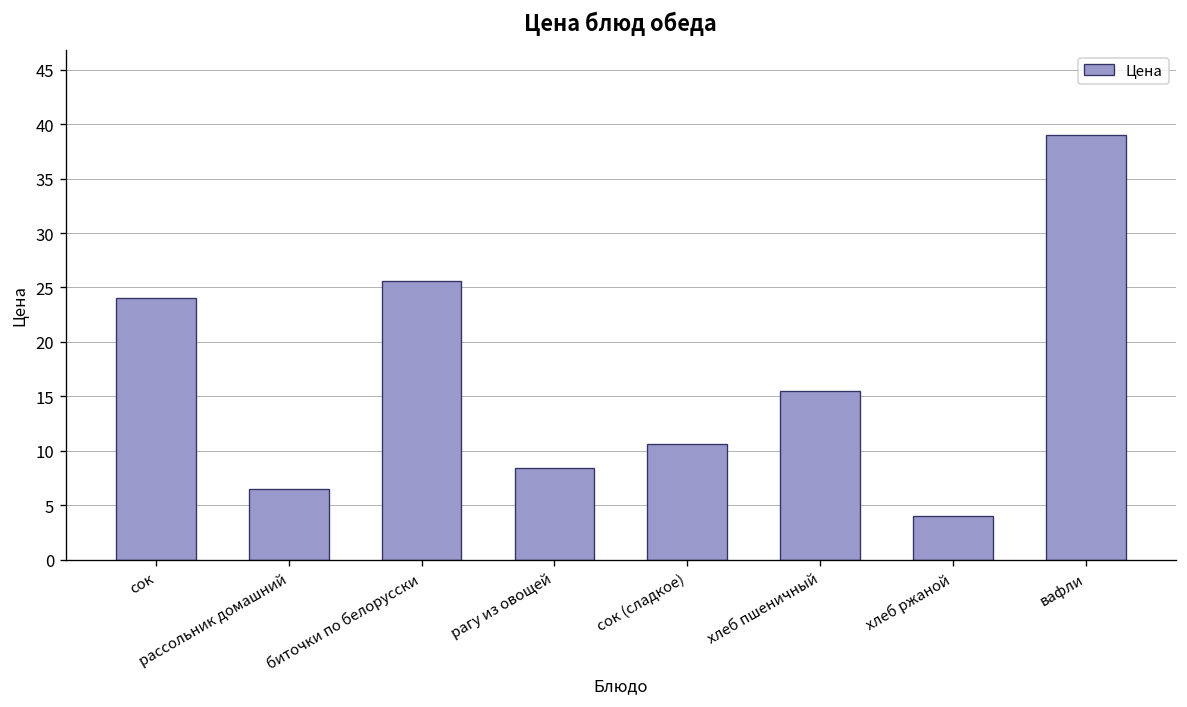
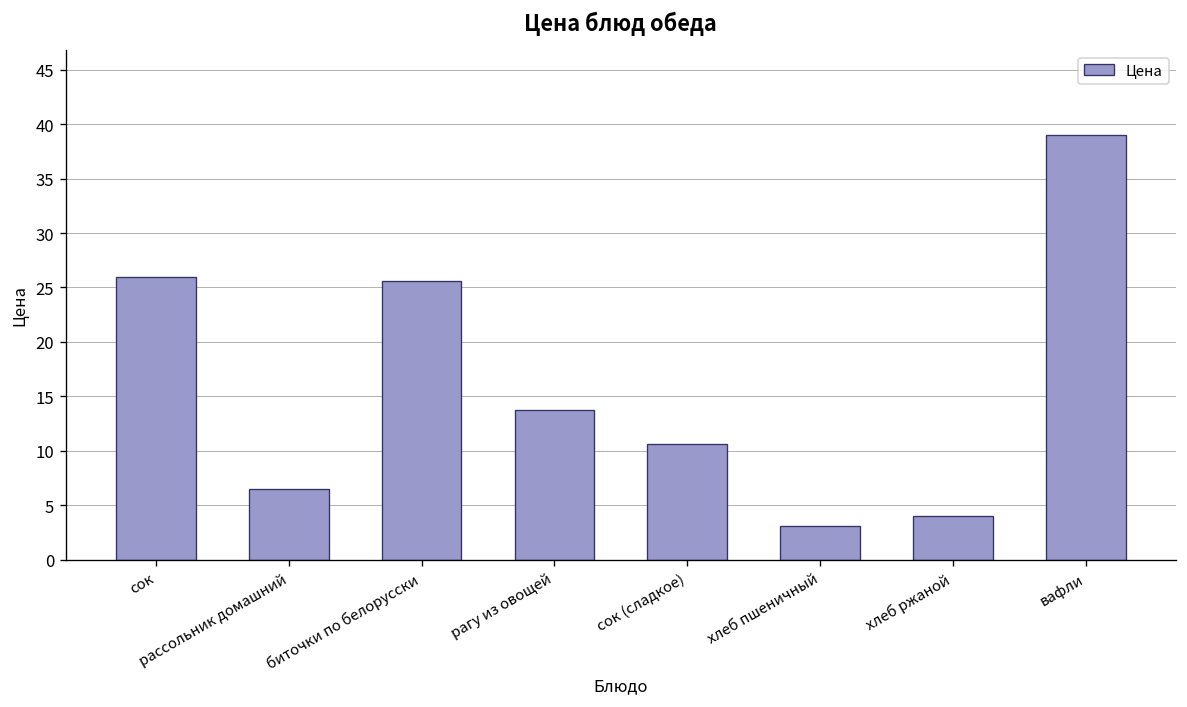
сок: 24 -> 26
рагу из овощей: 8 -> 14
хлеб пшеничный: 16 -> 3
